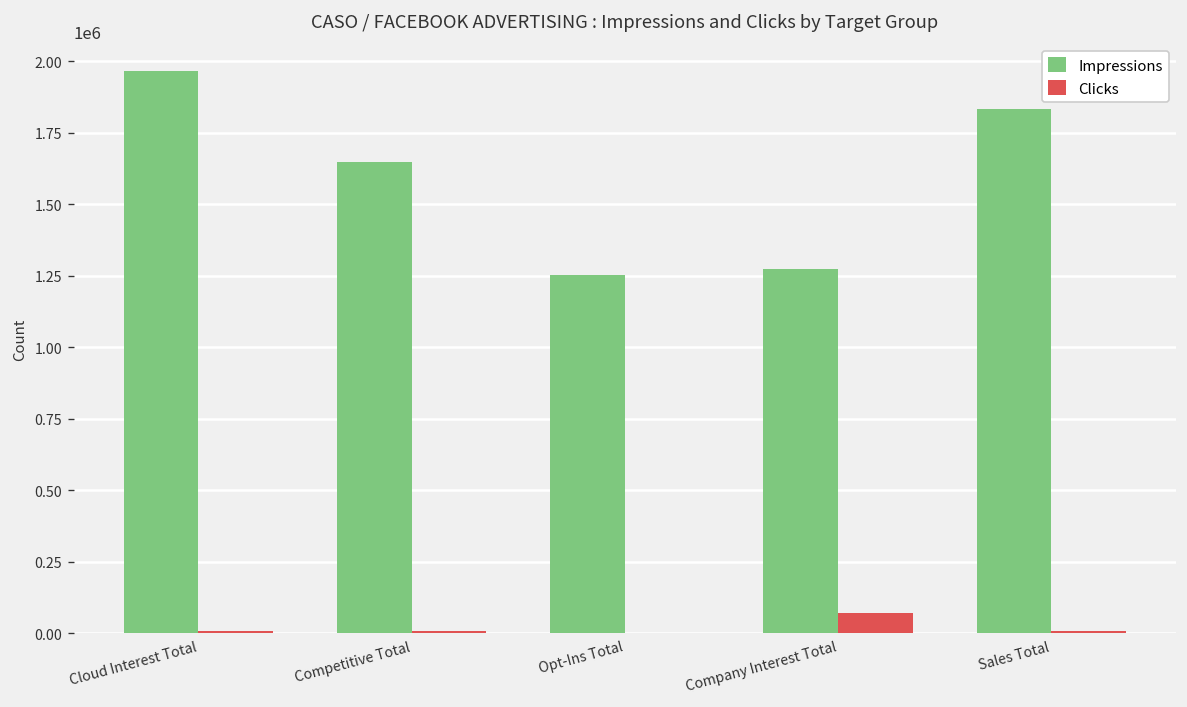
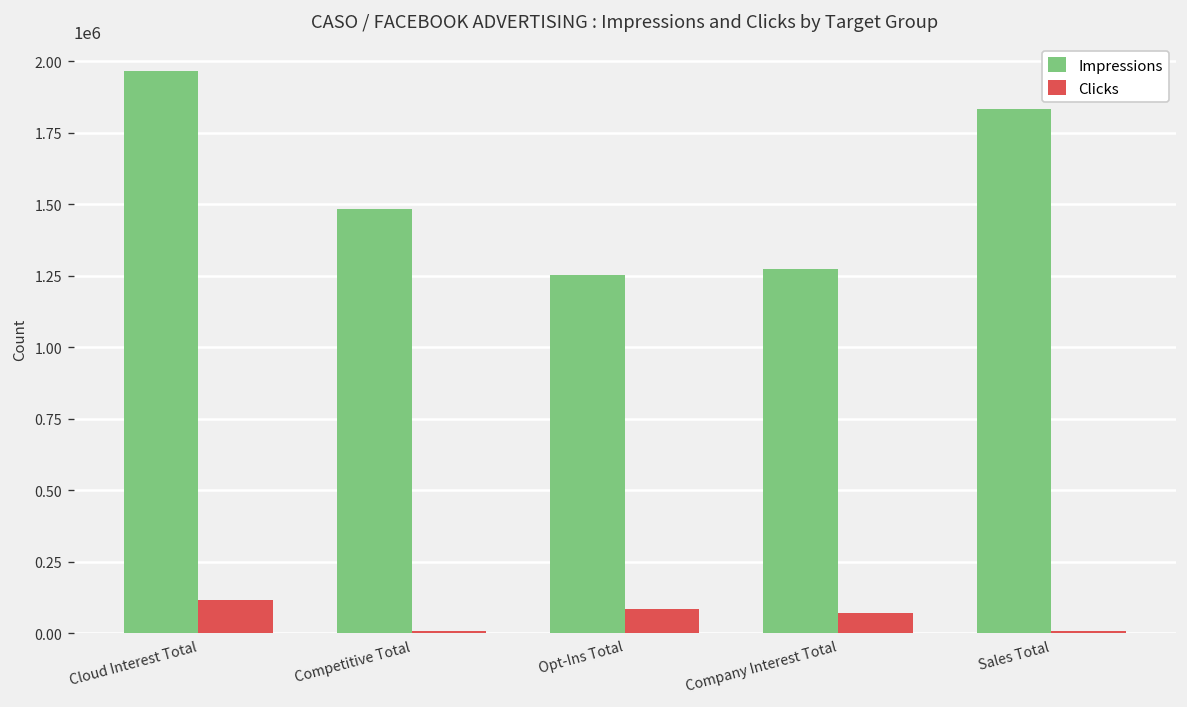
Clicks, Cloud Interest Total: 10000 -> 120000
Impressions, Competitive Total: 1650000 -> 1480000
Clicks, Opt-Ins Total: 0 -> 90000
